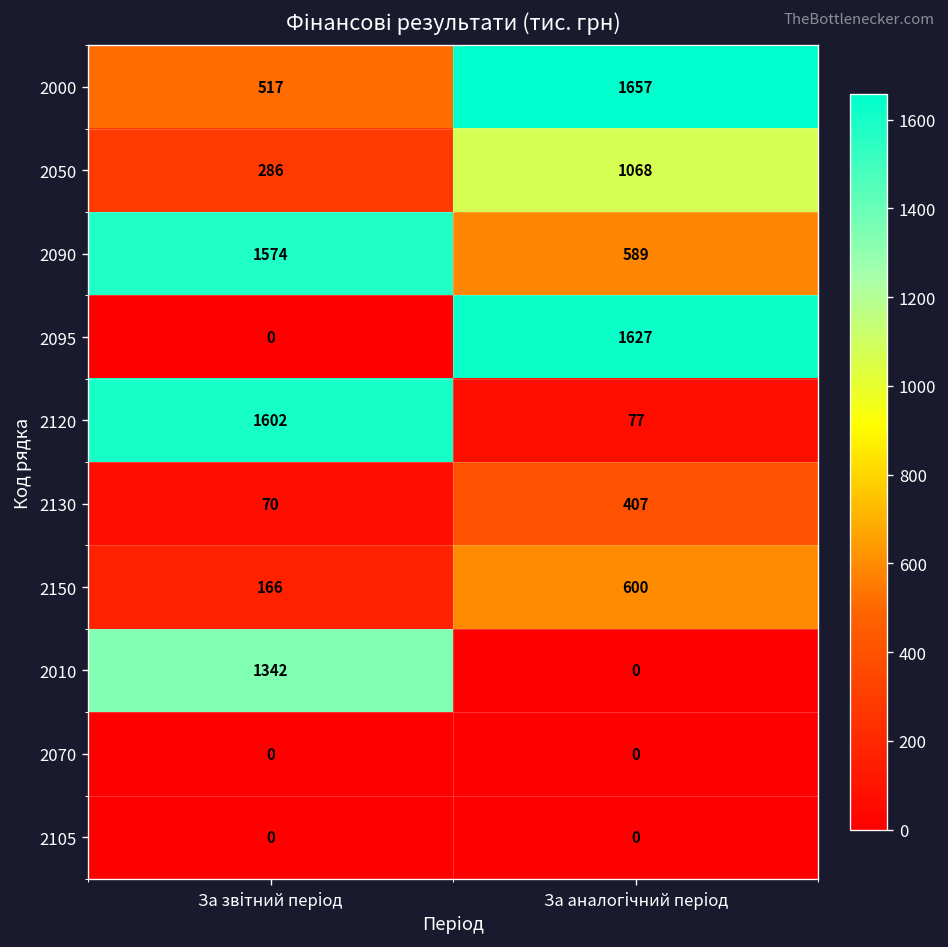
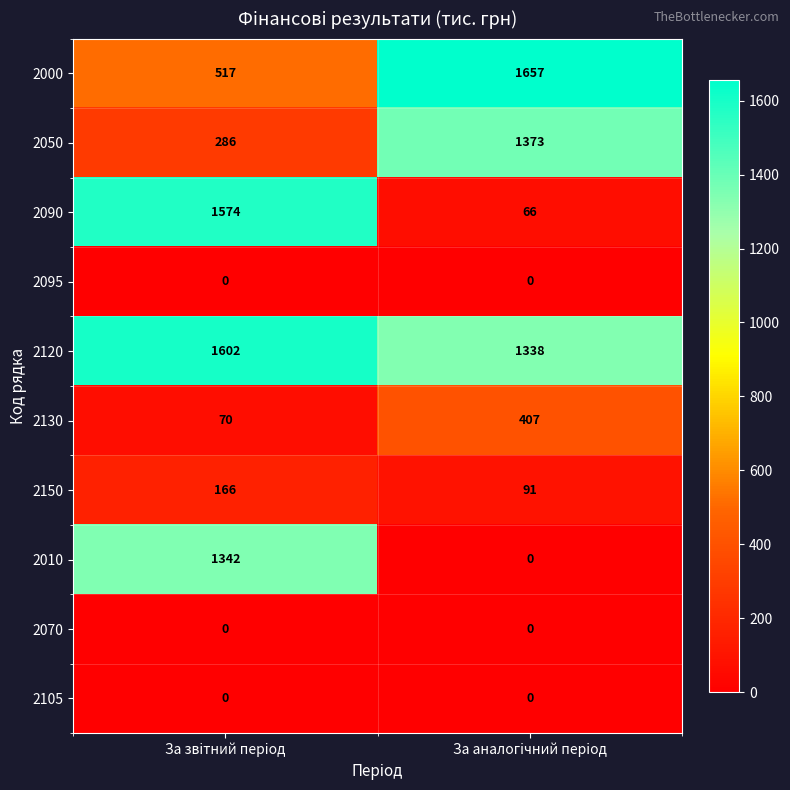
2050, За аналогічний період: 1068 -> 1373
2090, За аналогічний період: 589 -> 66
2095, За аналогічний період: 1627 -> 0
2120, За аналогічний період: 77 -> 1338
2150, За аналогічний період: 600 -> 91
